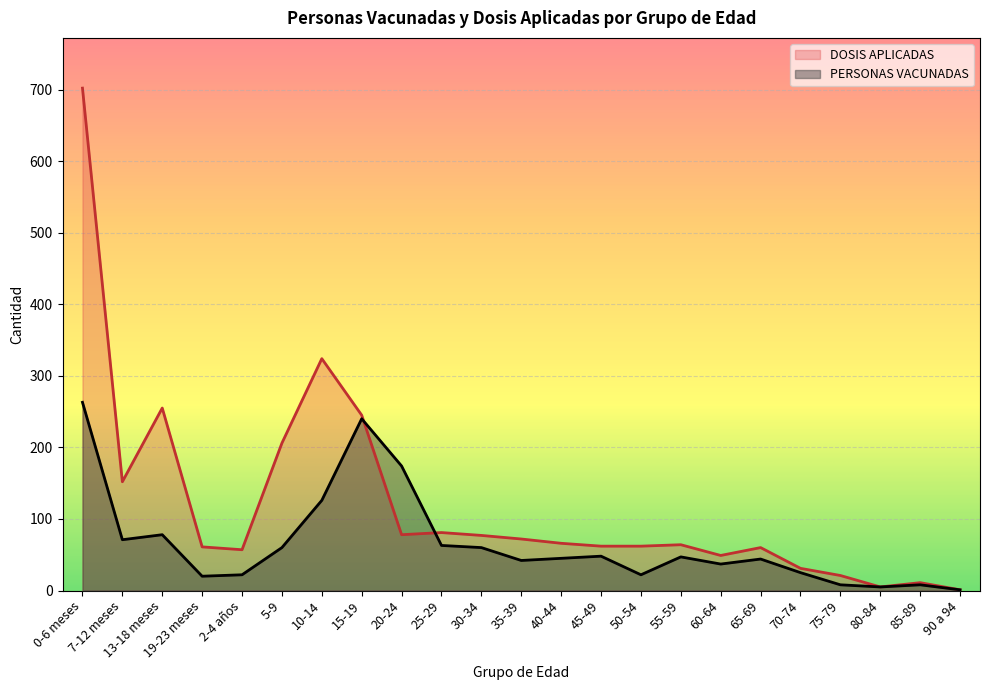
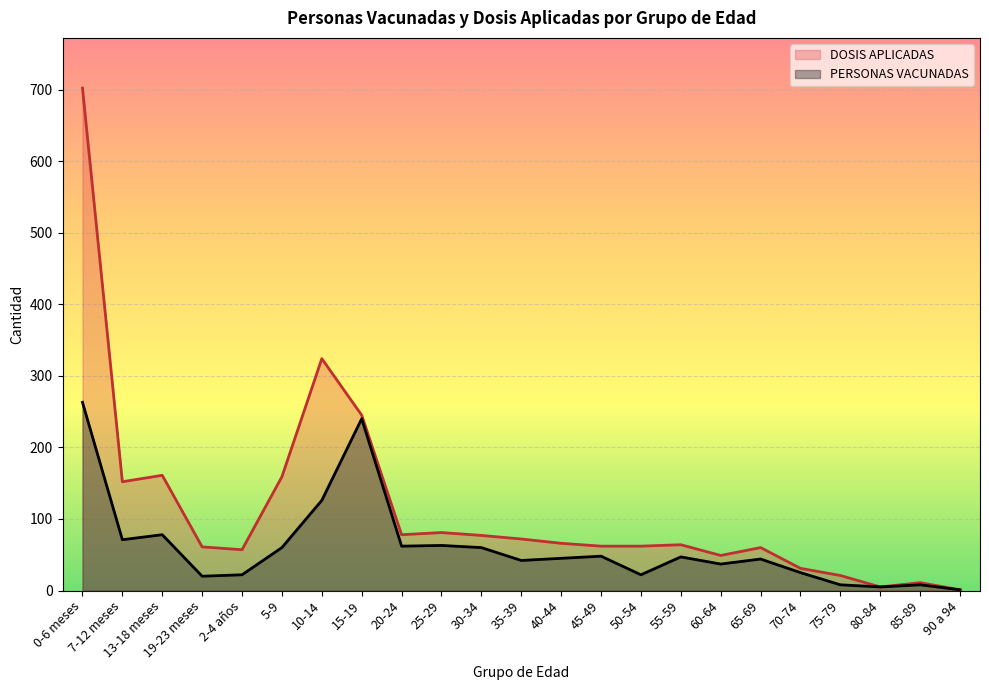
DOSIS APLICADAS, 13-18 meses: 260 -> 160
DOSIS APLICADAS, 5-9: 210 -> 160
PERSONAS VACUNADAS, 20-24: 170 -> 60
